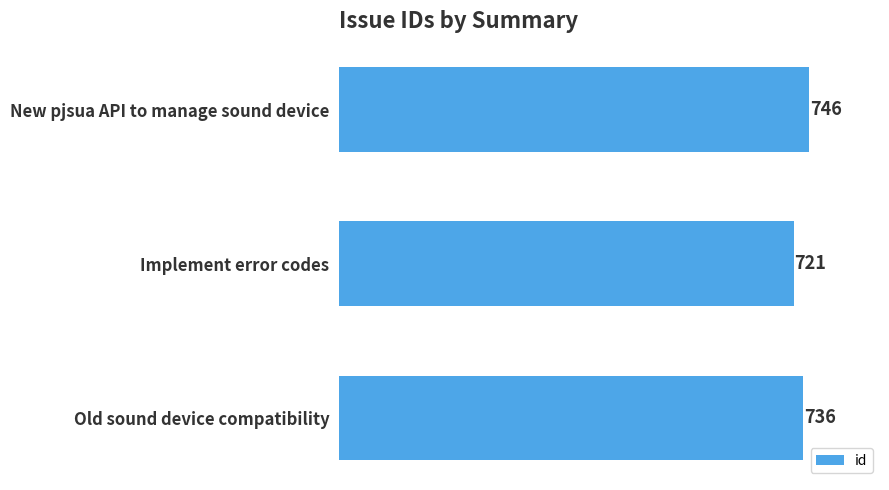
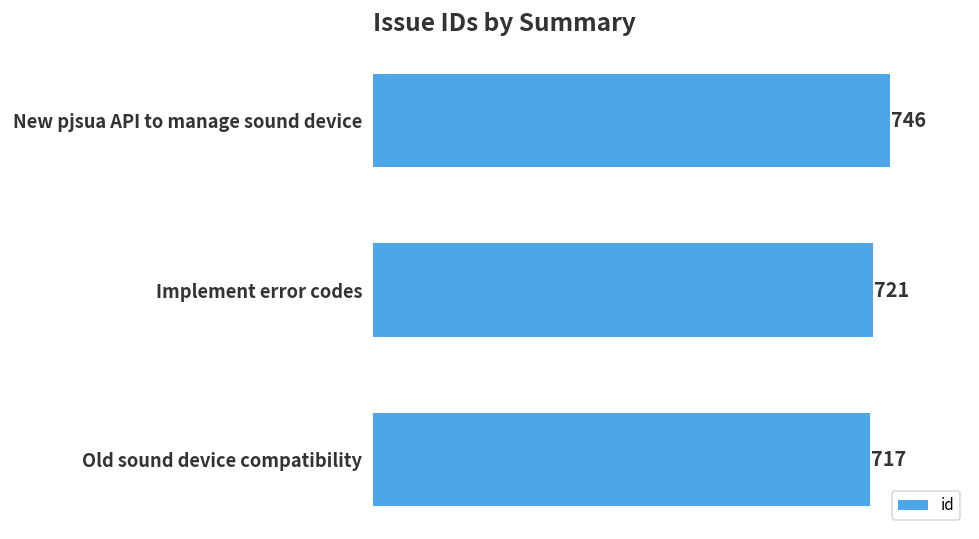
Old sound device compatibility: 736 -> 717
